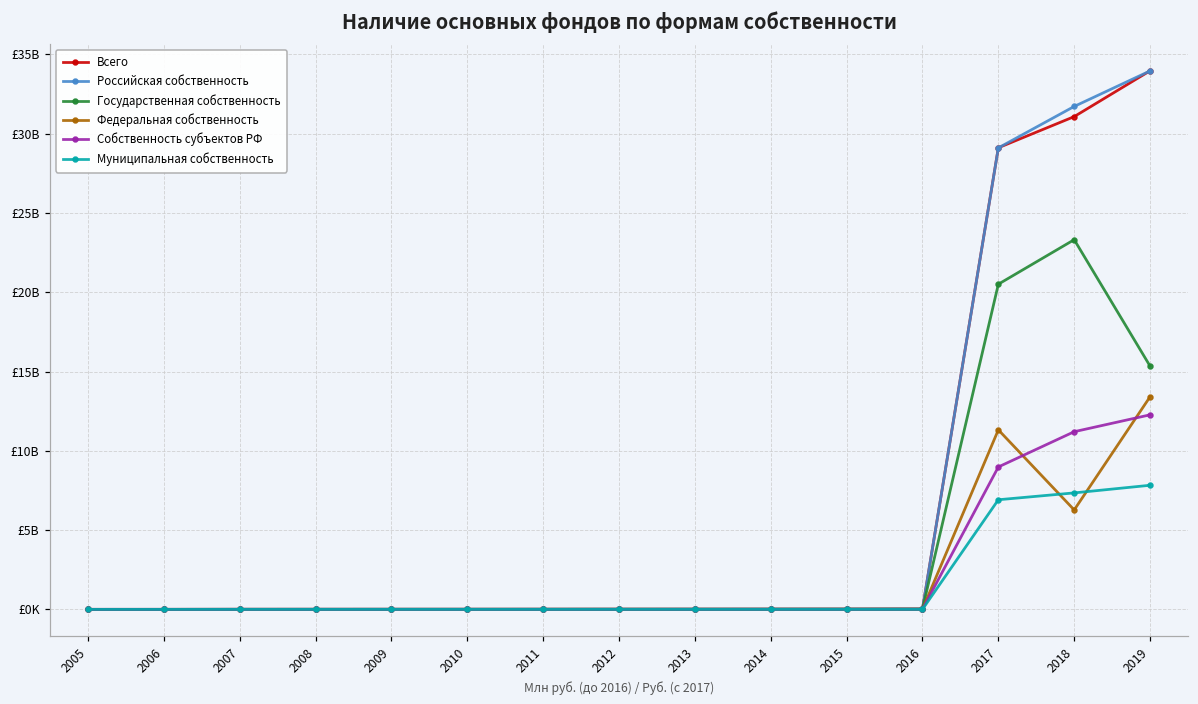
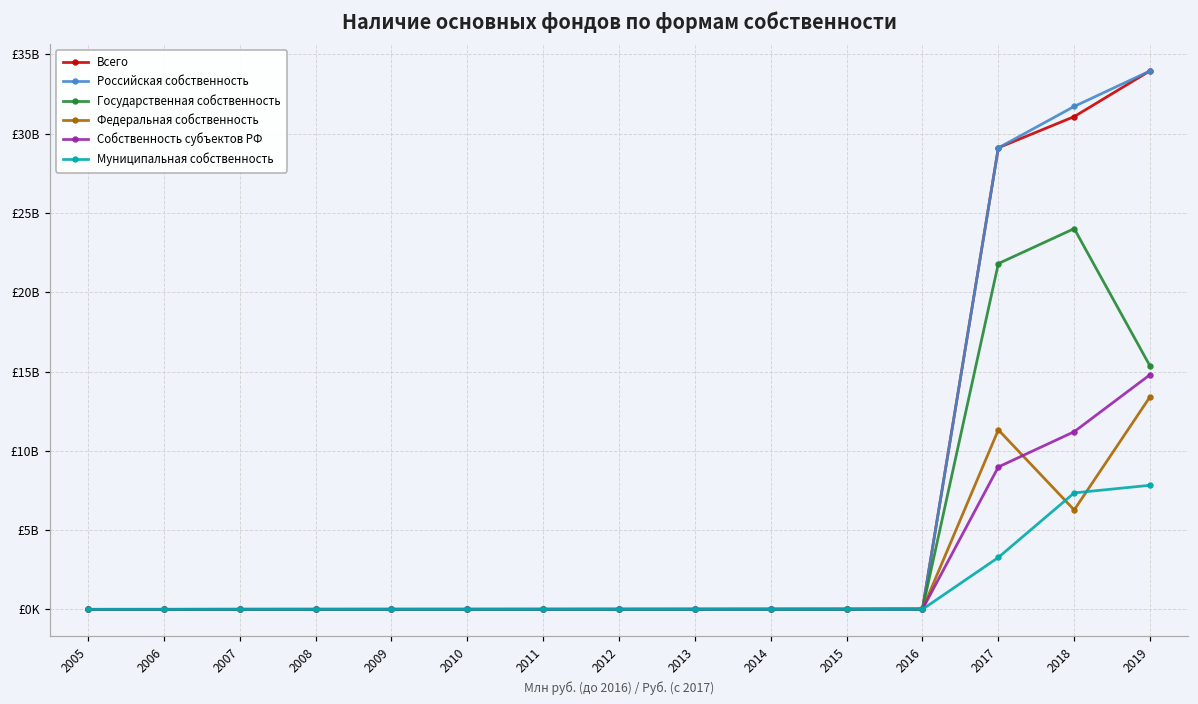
Государственная собственность, 2017: £20500000000 -> £21800000000
Муниципальная собственность, 2017: £6900000000 -> £3300000000
Государственная собственность, 2018: £23300000000 -> £24000000000
Собственность субъектов РФ, 2019: £12300000000 -> £14800000000
